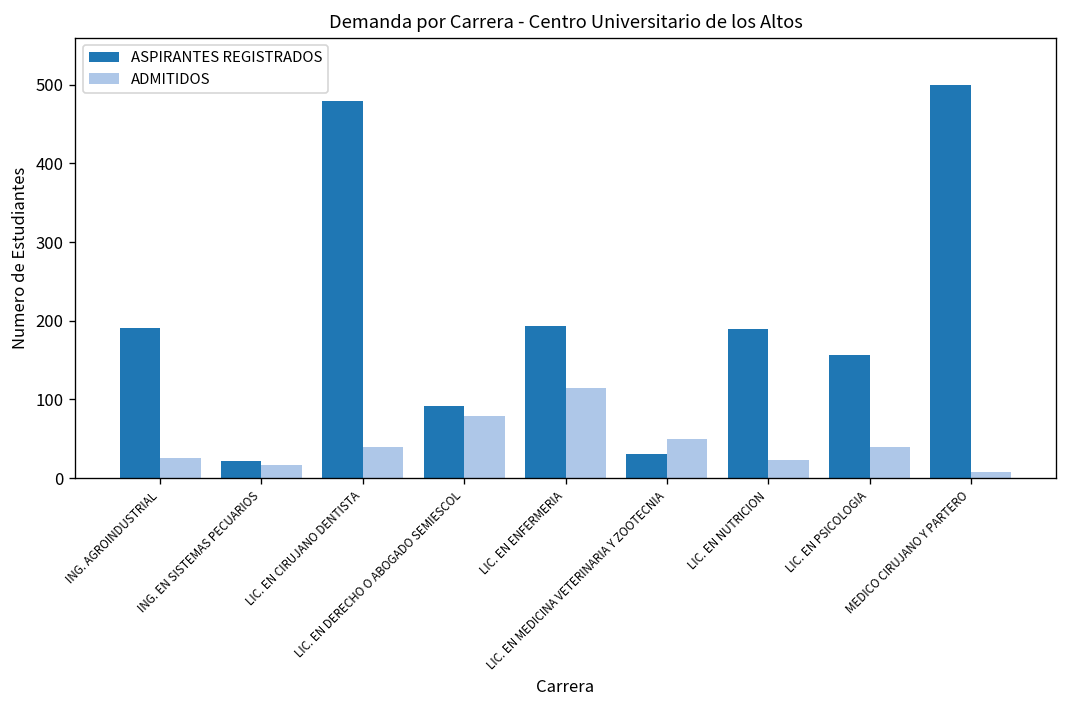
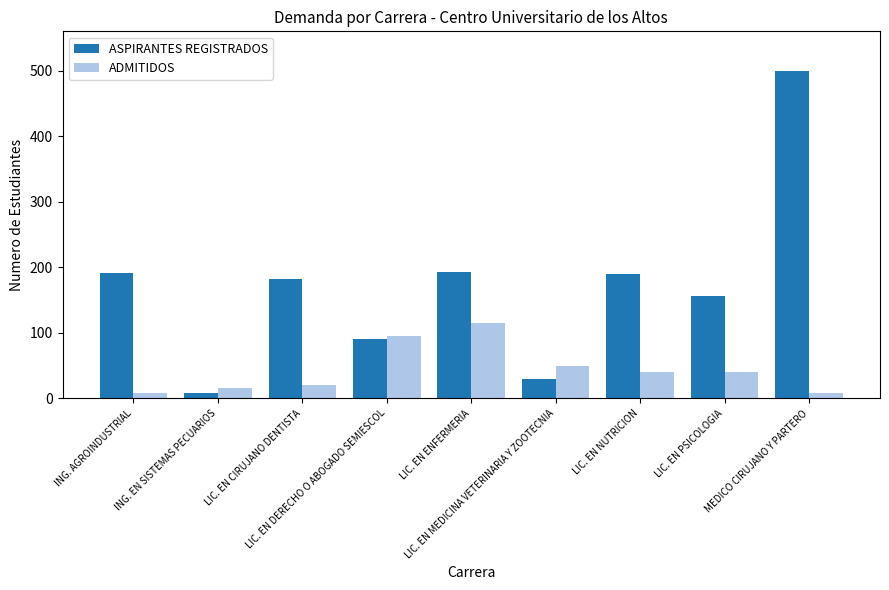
ADMITIDOS, ING. AGROINDUSTRIAL: 30 -> 10
ASPIRANTES REGISTRADOS, ING. EN SISTEMAS PECUARIOS: 20 -> 10
ASPIRANTES REGISTRADOS, LIC. EN CIRUJANO DENTISTA: 480 -> 180
ADMITIDOS, LIC. EN CIRUJANO DENTISTA: 40 -> 20
ADMITIDOS, LIC. EN DERECHO O ABOGADO SEMIESCOL: 80 -> 100
ADMITIDOS, LIC. EN NUTRICION: 20 -> 40
